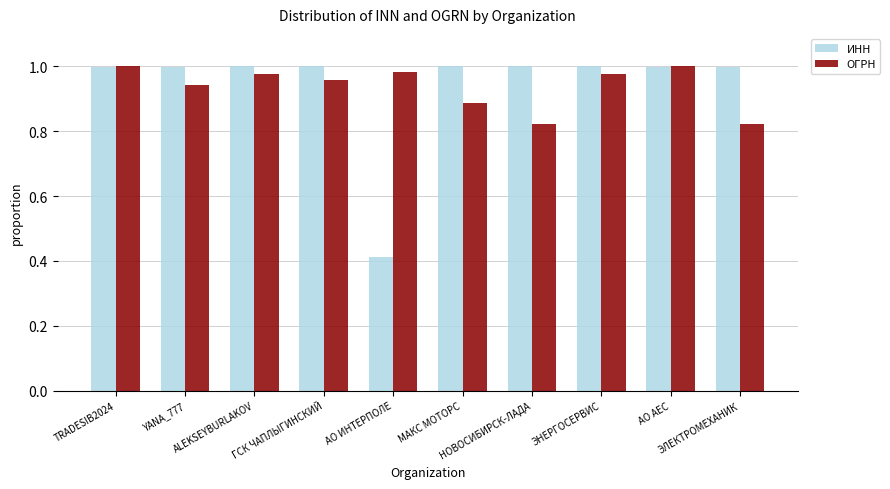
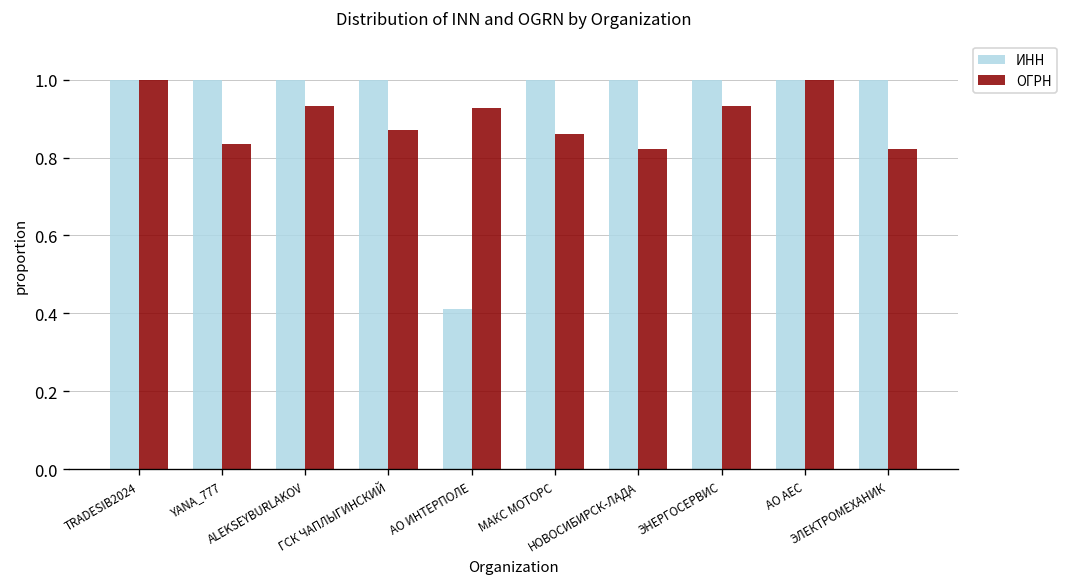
ОГРН, YANA_777: 0.94 -> 0.84
ОГРН, ALEKSEYBURLAKOV: 0.98 -> 0.93
ОГРН, ГСК ЧАПЛЫГИНСКИЙ: 0.96 -> 0.87
ОГРН, АО ИНТЕРПОЛЕ: 0.98 -> 0.93
ОГРН, МАКС МОТОРС: 0.89 -> 0.86
ОГРН, ЭНЕРГОСЕРВИС: 0.98 -> 0.93
